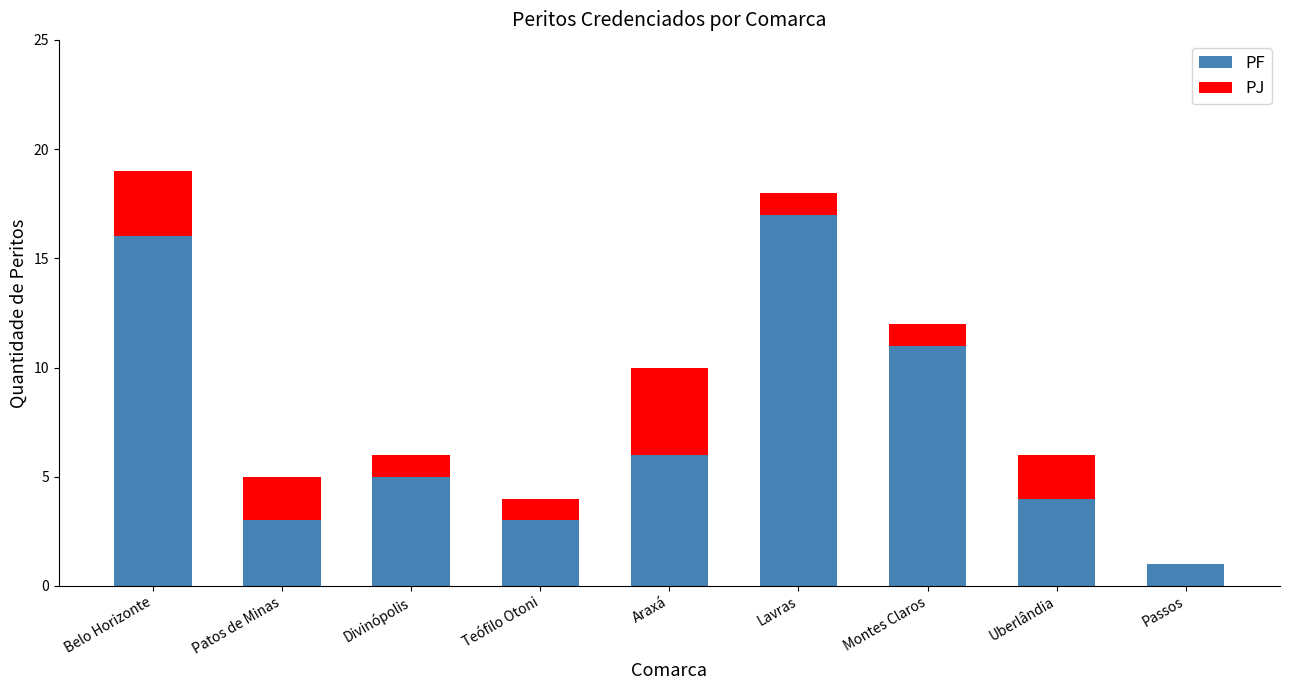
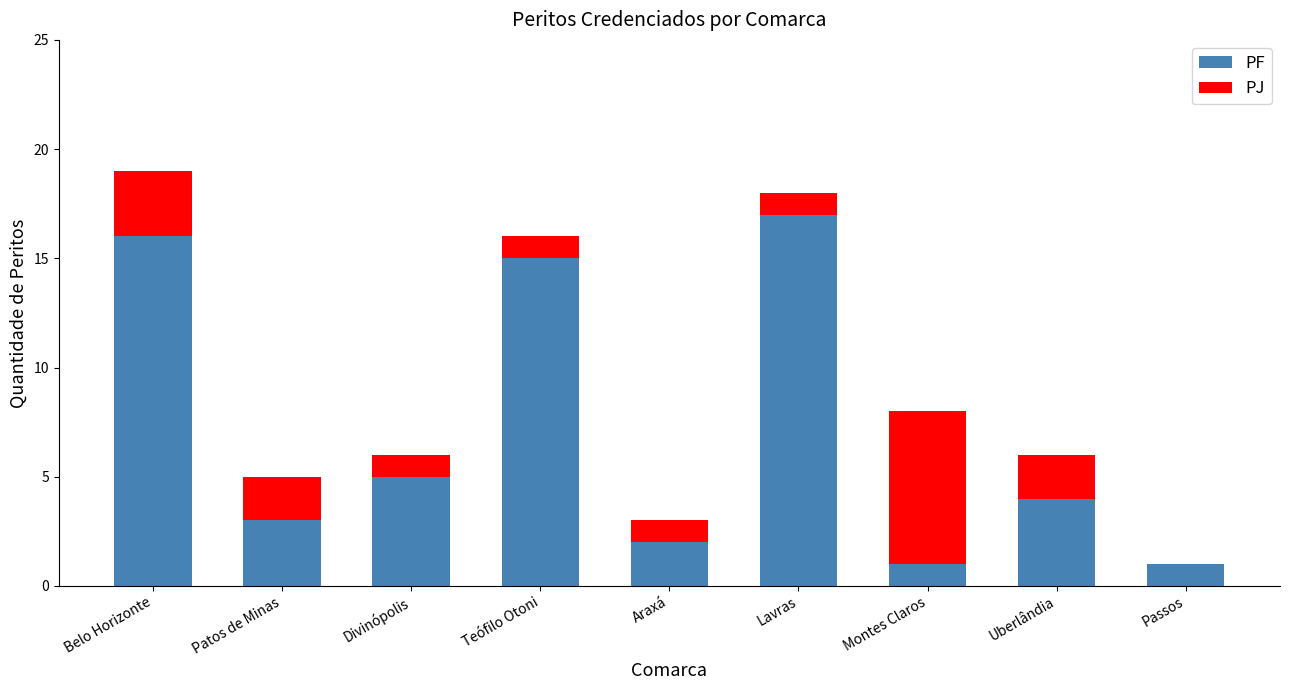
PF, Teófilo Otoni: 3 -> 15
PF, Araxá: 6 -> 2
PJ, Araxá: 4 -> 1
PF, Montes Claros: 11 -> 1
PJ, Montes Claros: 1 -> 7
